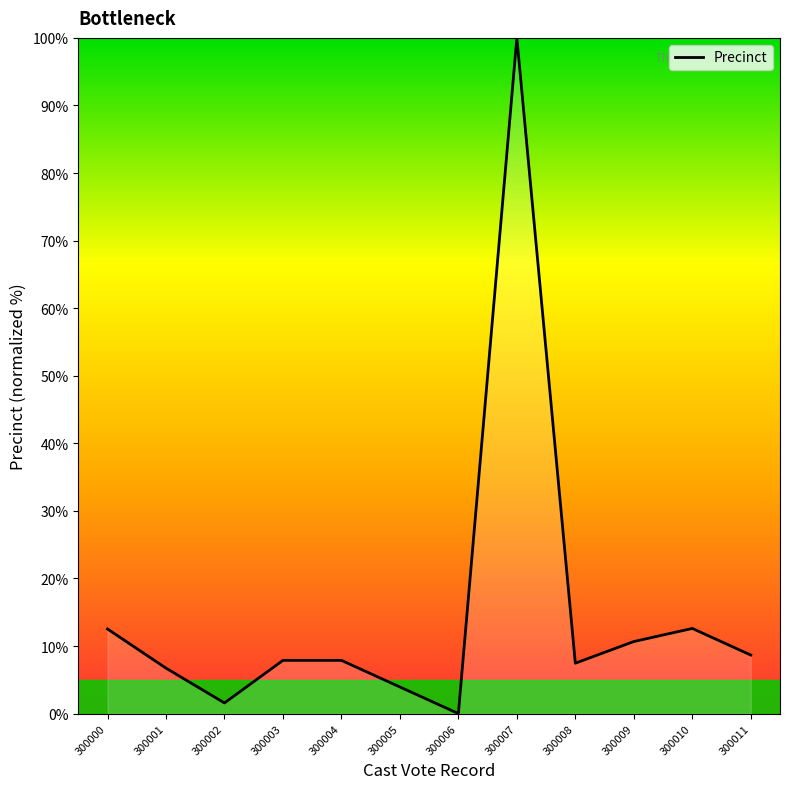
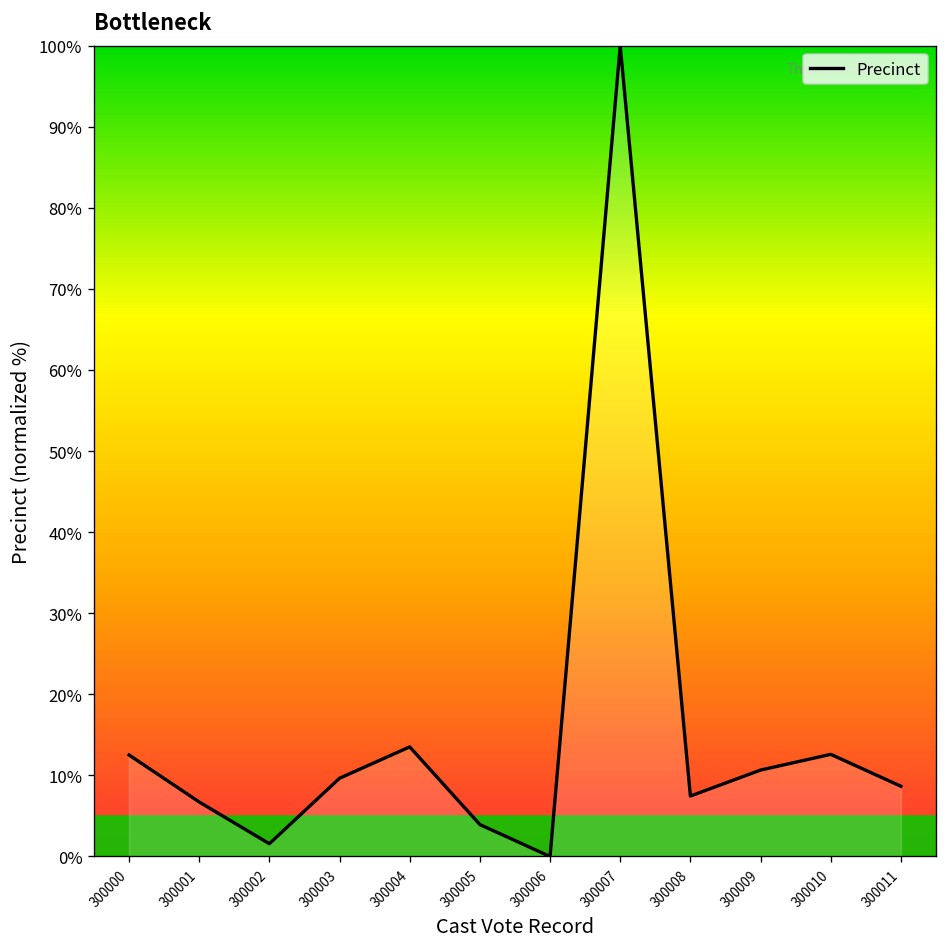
300003: 8% -> 10%
300004: 8% -> 14%
